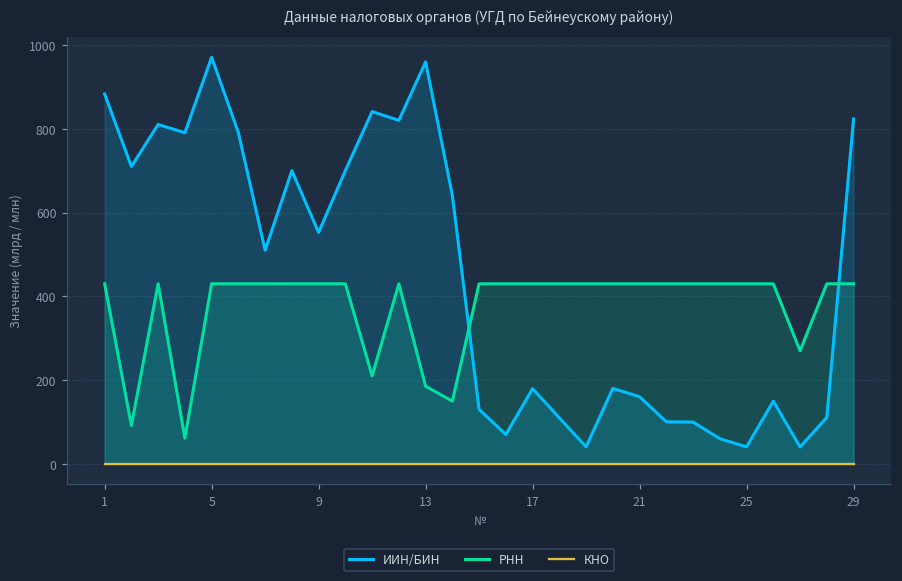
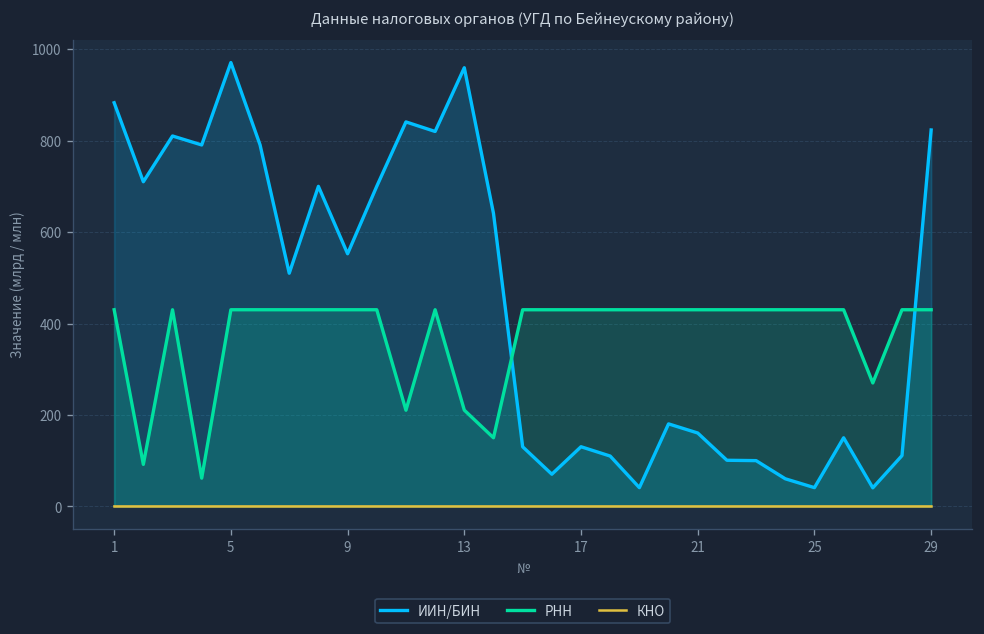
РНН, 13: 190 -> 210
ИИН/БИН, 17: 180 -> 130
